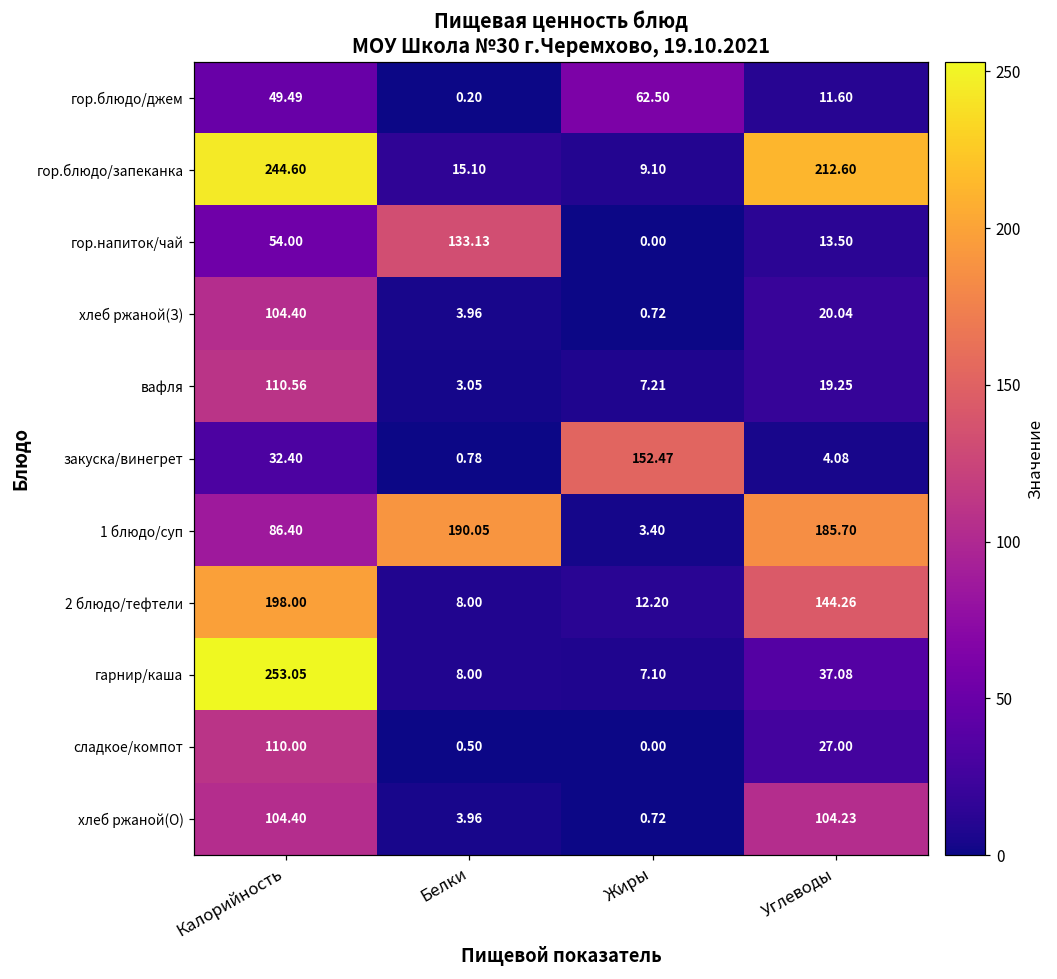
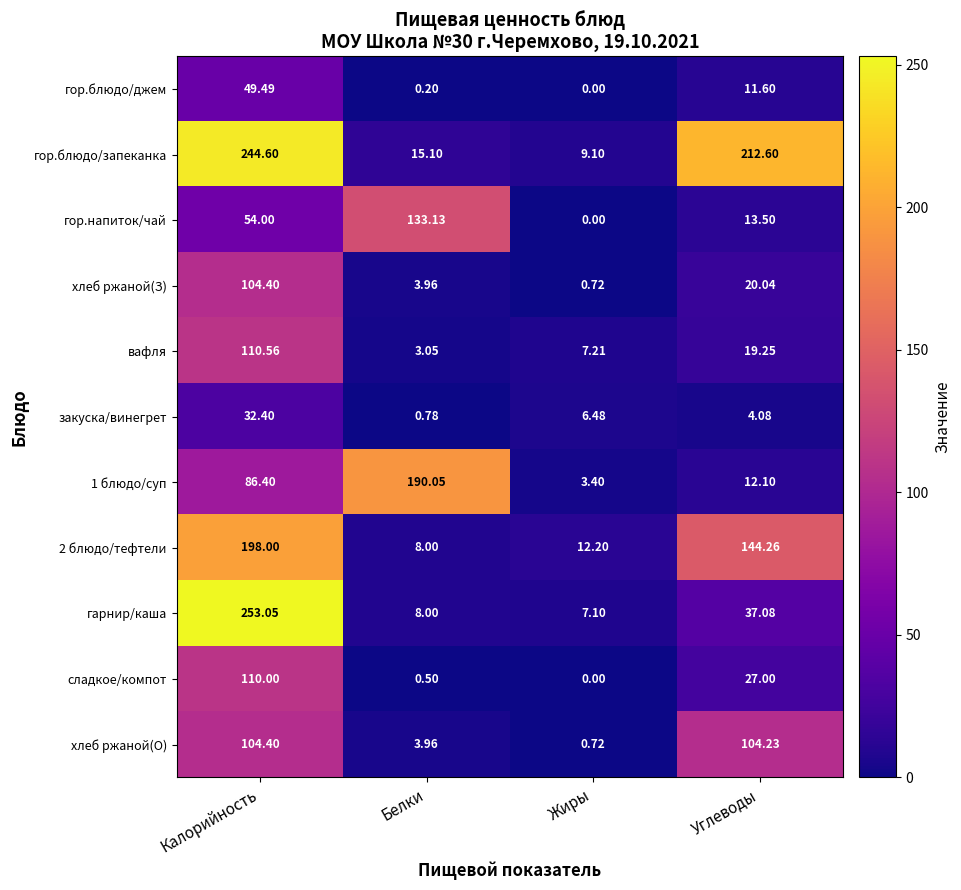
гор.блюдо/джем, Жиры: 62.50 -> 0.00
закуска/винегрет, Жиры: 152.47 -> 6.48
1 блюдо/суп, Углеводы: 185.70 -> 12.10
